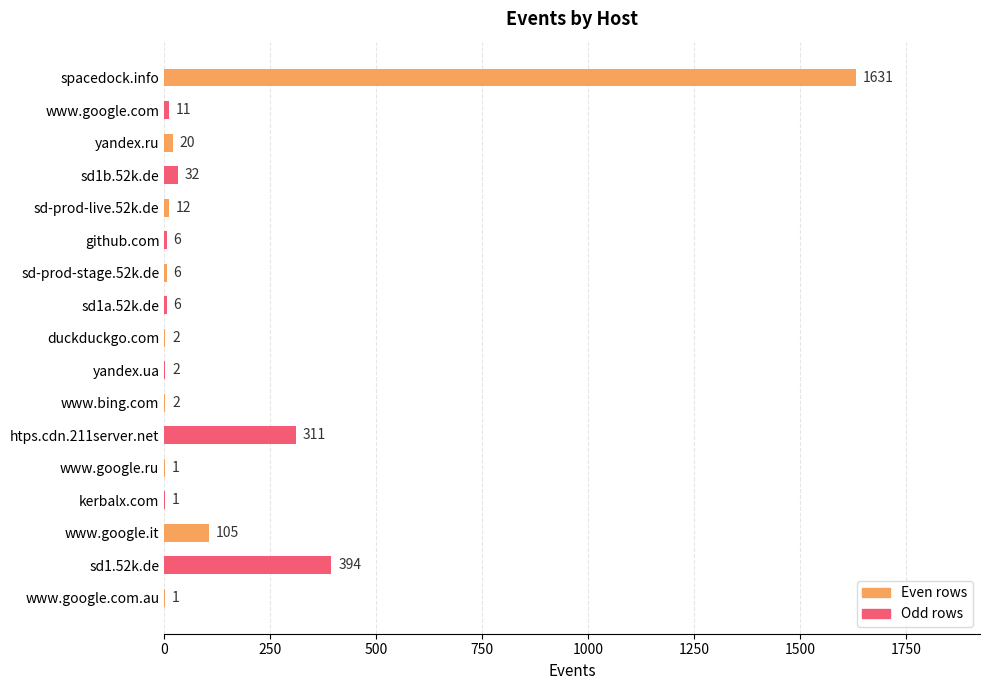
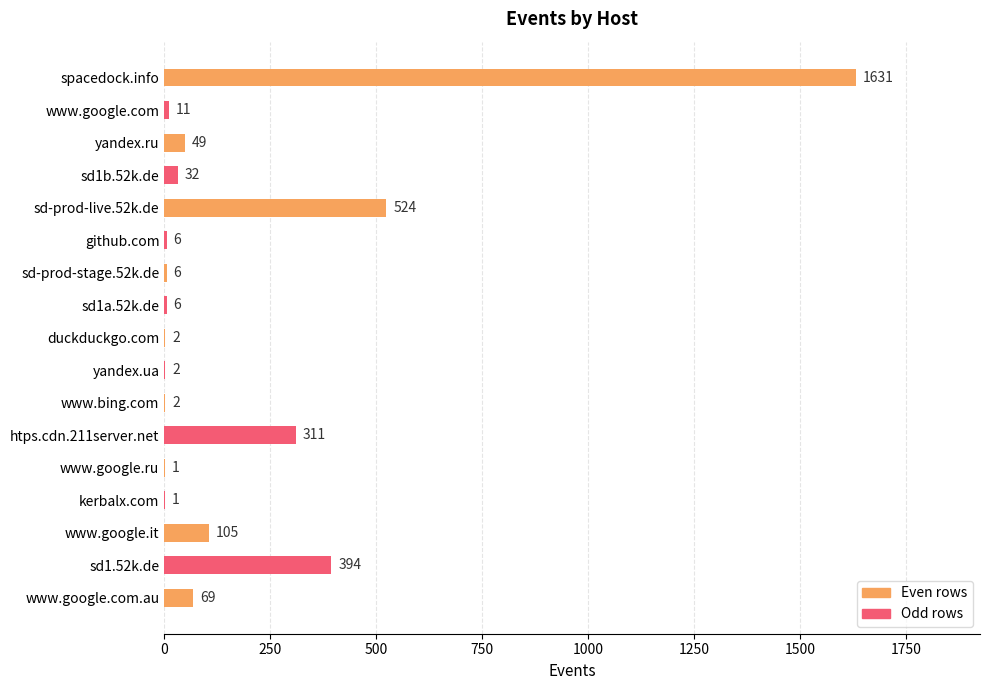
yandex.ru: 20 -> 49
sd-prod-live.52k.de: 12 -> 524
www.google.com.au: 1 -> 69
